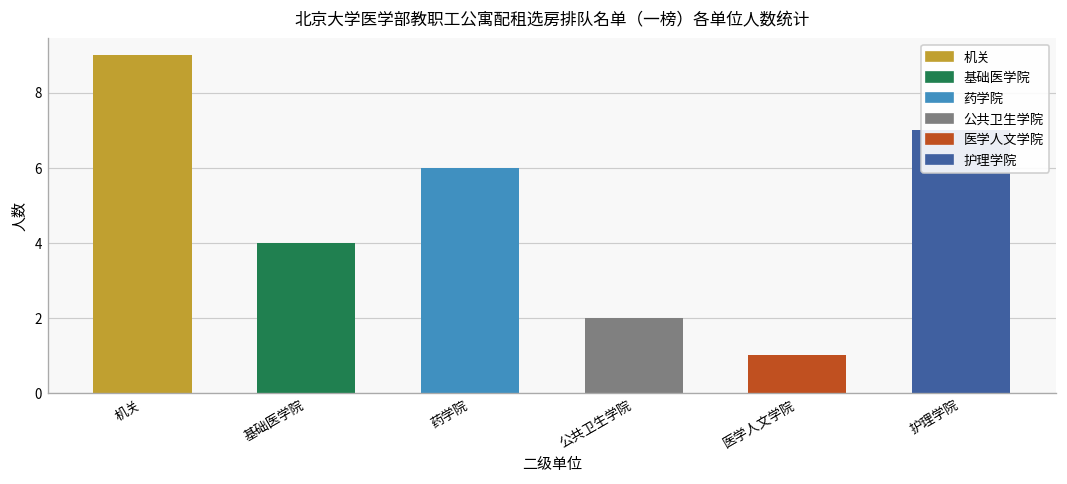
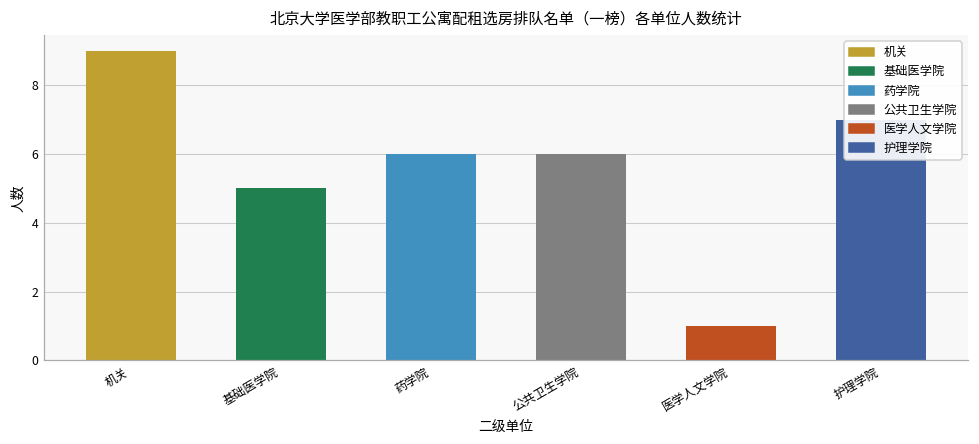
基础医学院: 4 -> 5
公共卫生学院: 2 -> 6
